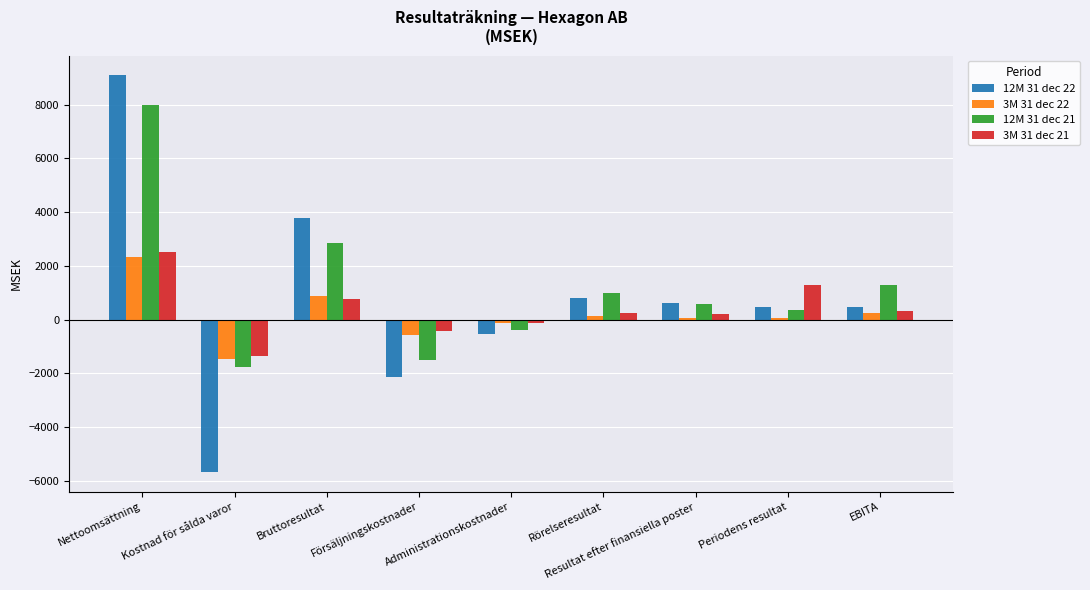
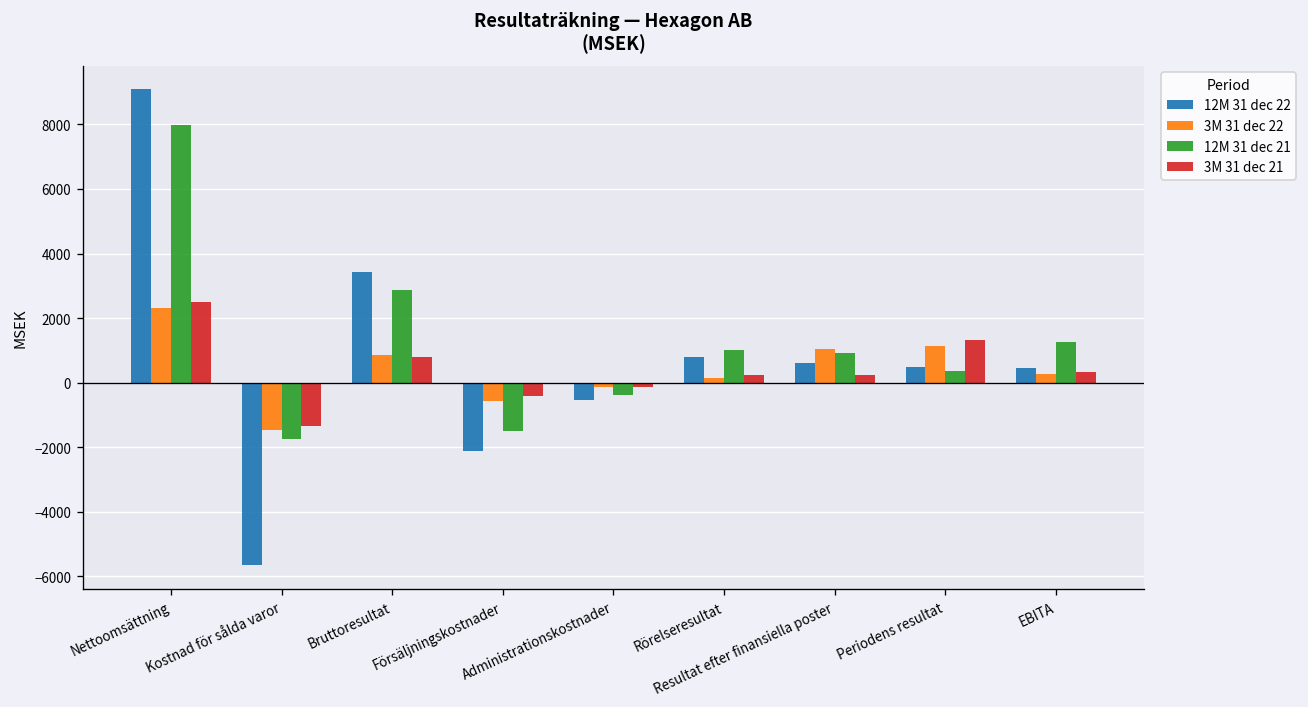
12M 31 dec 22, Bruttoresultat: 3800 -> 3400
3M 31 dec 22, Resultat efter finansiella poster: 100 -> 1000
12M 31 dec 21, Resultat efter finansiella poster: 600 -> 900
3M 31 dec 22, Periodens resultat: 100 -> 1100
